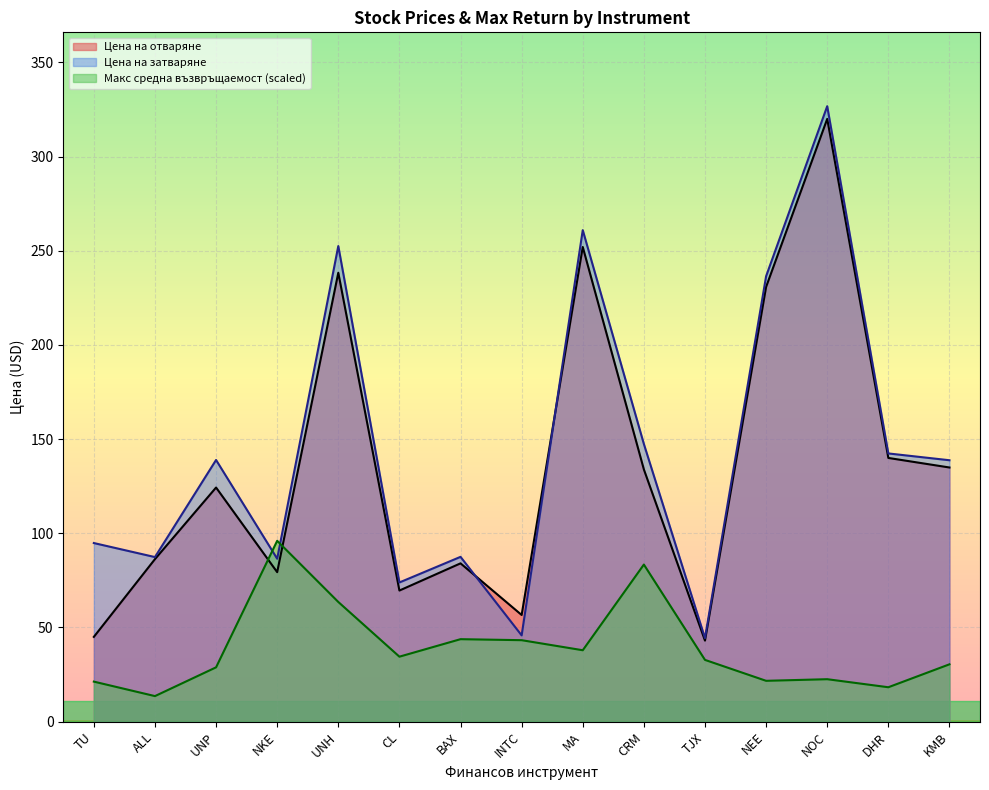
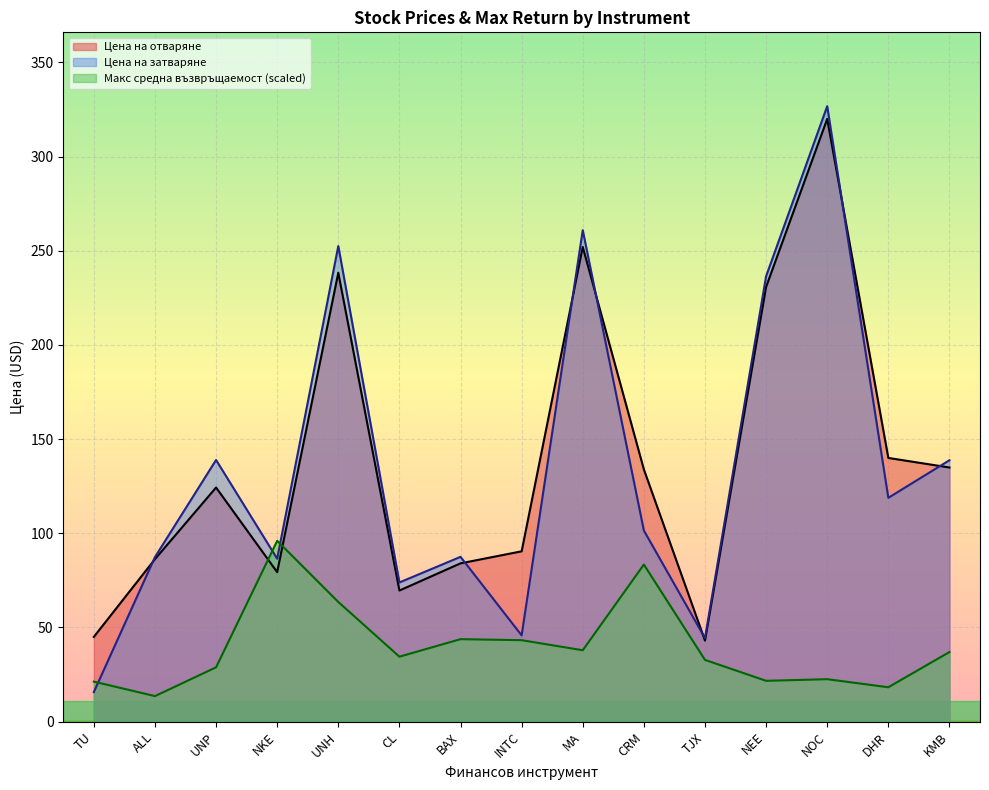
Цена на затваряне, TU: 95 -> 16
Цена на отваряне, INTC: 57 -> 90
Цена на затваряне, CRM: 147 -> 101
Цена на затваряне, DHR: 142 -> 119
Макс средна възвръщаемост (scaled), KMB: 30 -> 37
